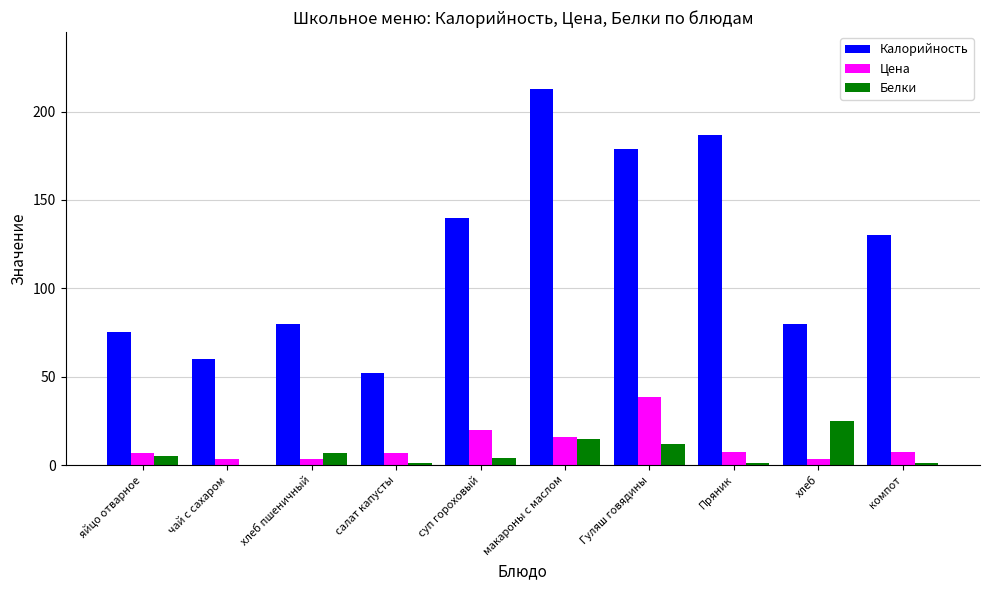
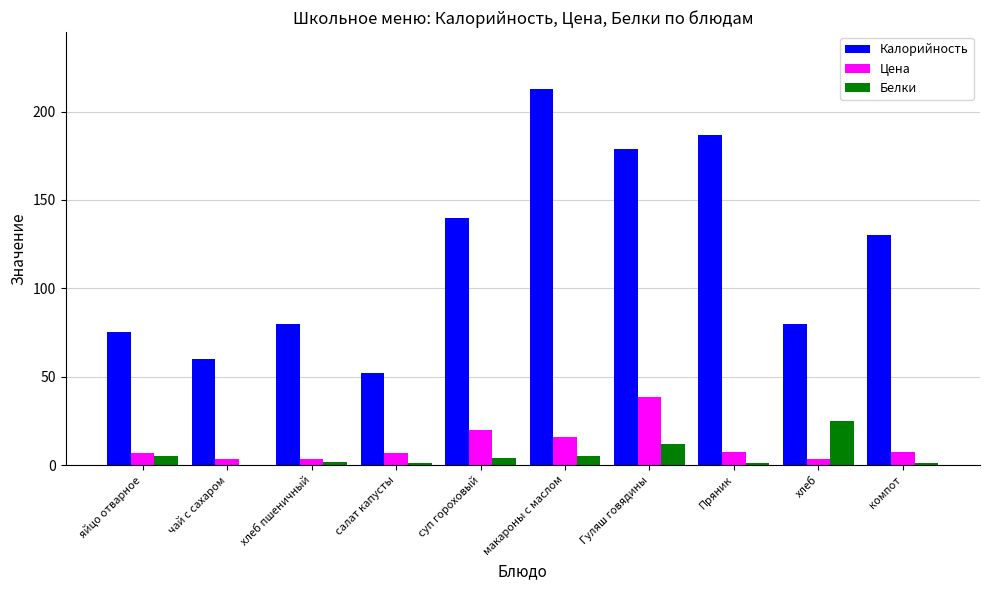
Белки, хлеб пшеничный: 7 -> 2
Белки, макароны с маслом: 15 -> 5
